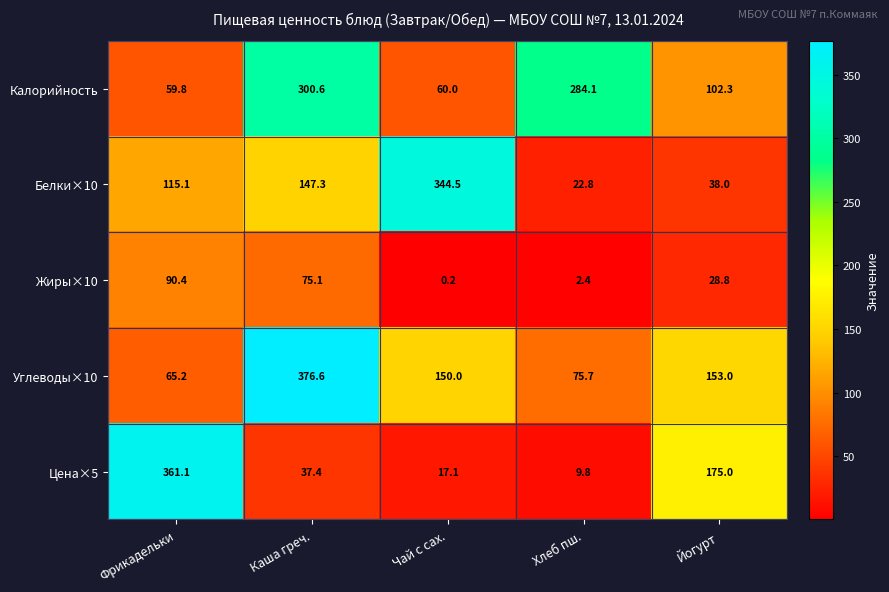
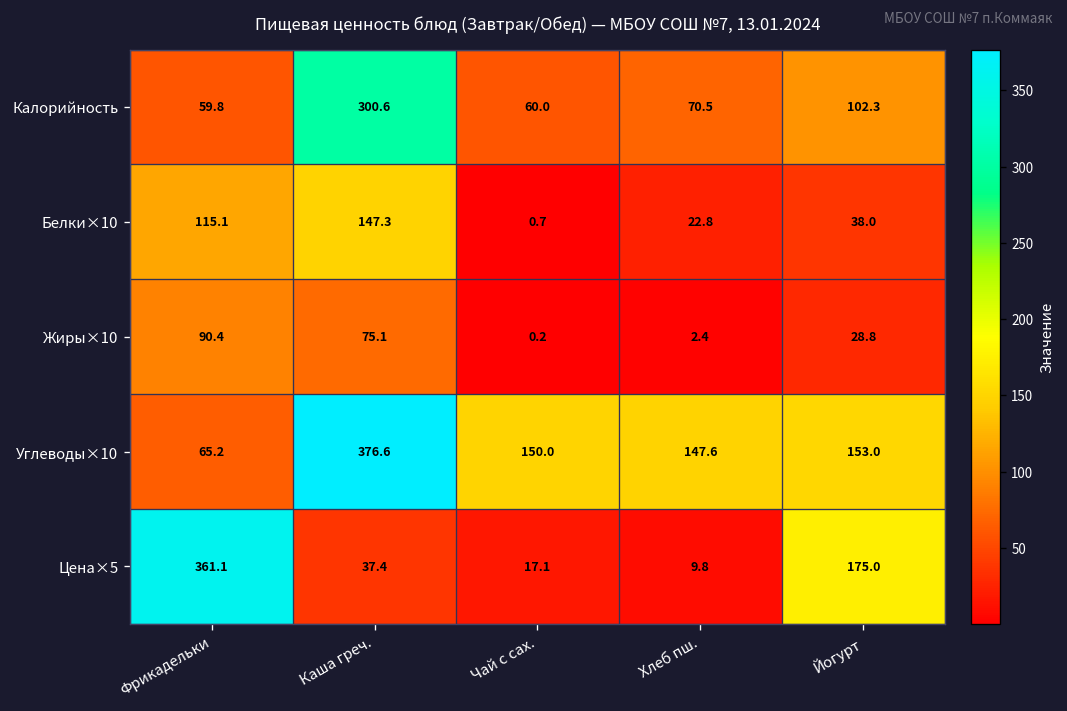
Калорийность, Хлеб пш.: 284.1 -> 70.5
Белки×10, Чай с сах.: 344.5 -> 0.7
Углеводы×10, Хлеб пш.: 75.7 -> 147.6
